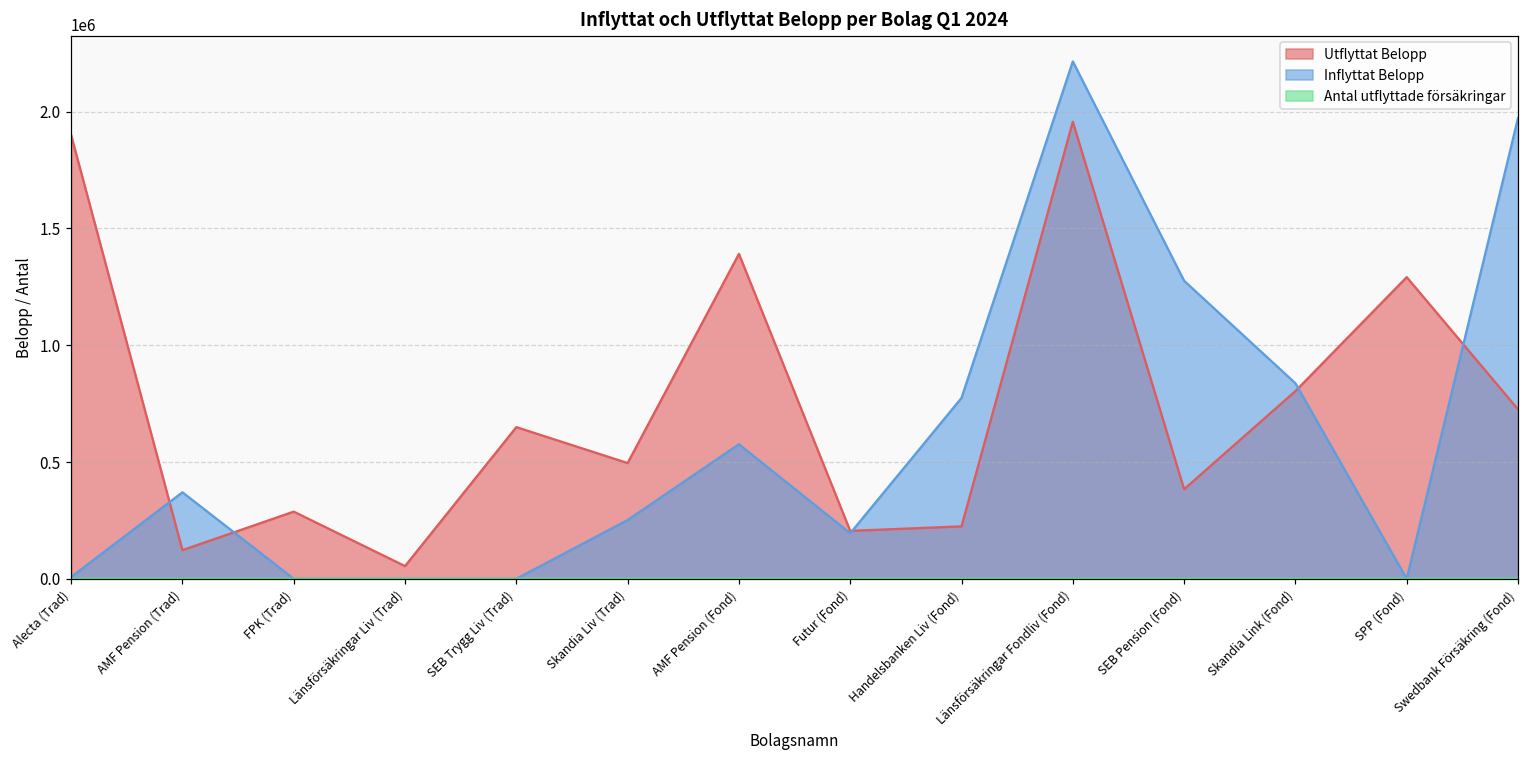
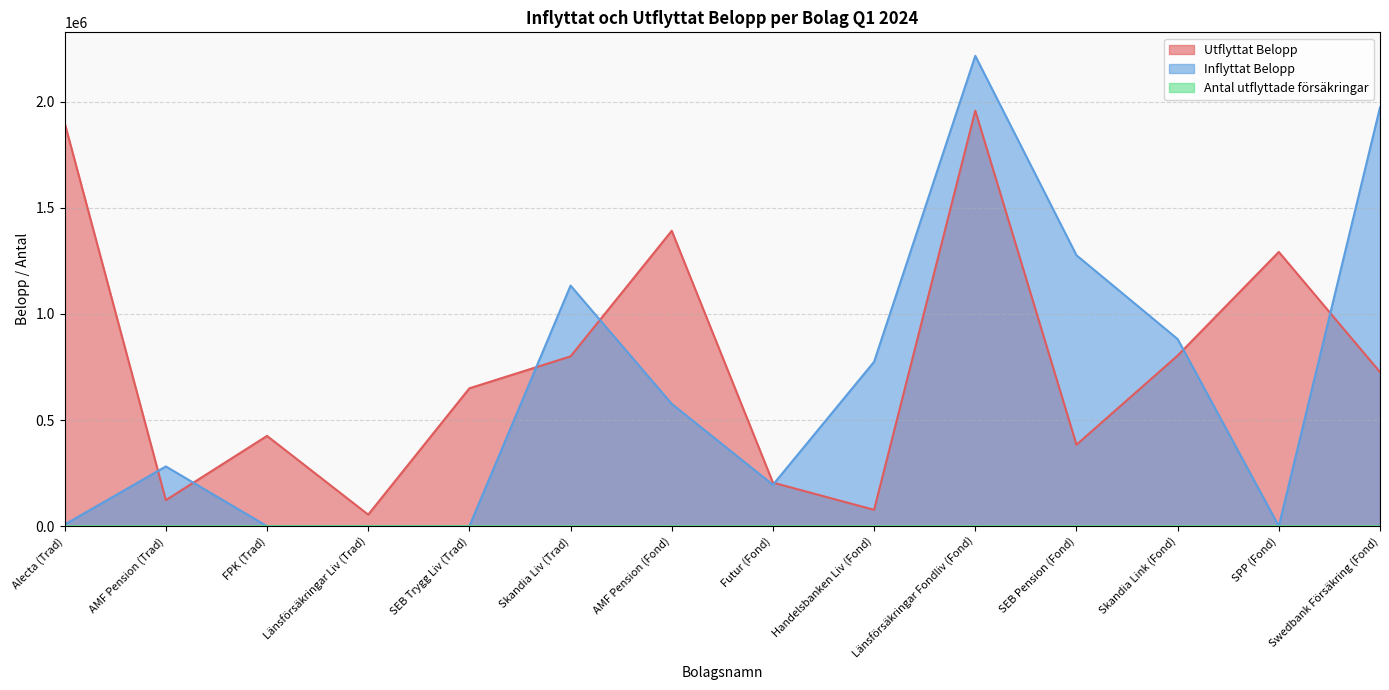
Inflyttat Belopp, AMF Pension (Trad): 370000 -> 280000
Utflyttat Belopp, FPK (Trad): 290000 -> 430000
Utflyttat Belopp, Skandia Liv (Trad): 500000 -> 800000
Inflyttat Belopp, Skandia Liv (Trad): 250000 -> 1130000
Utflyttat Belopp, Handelsbanken Liv (Fond): 220000 -> 80000
Inflyttat Belopp, Skandia Link (Fond): 840000 -> 880000
